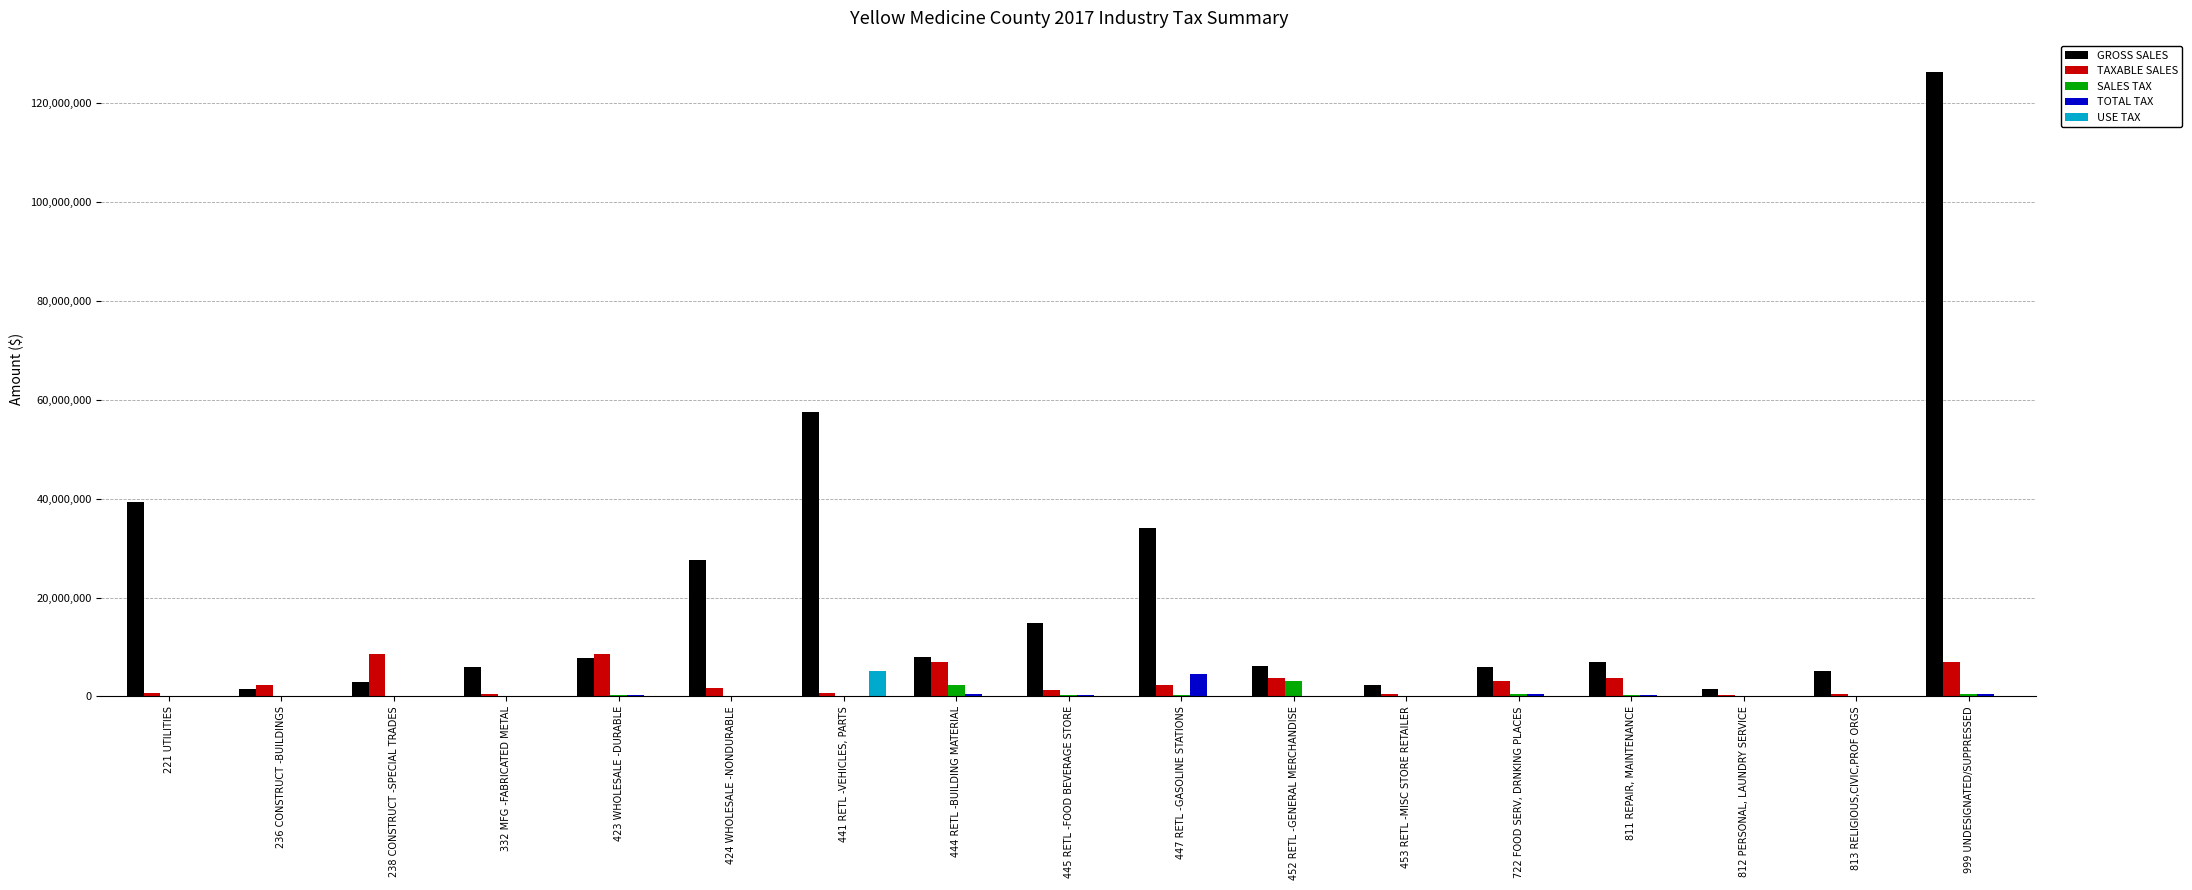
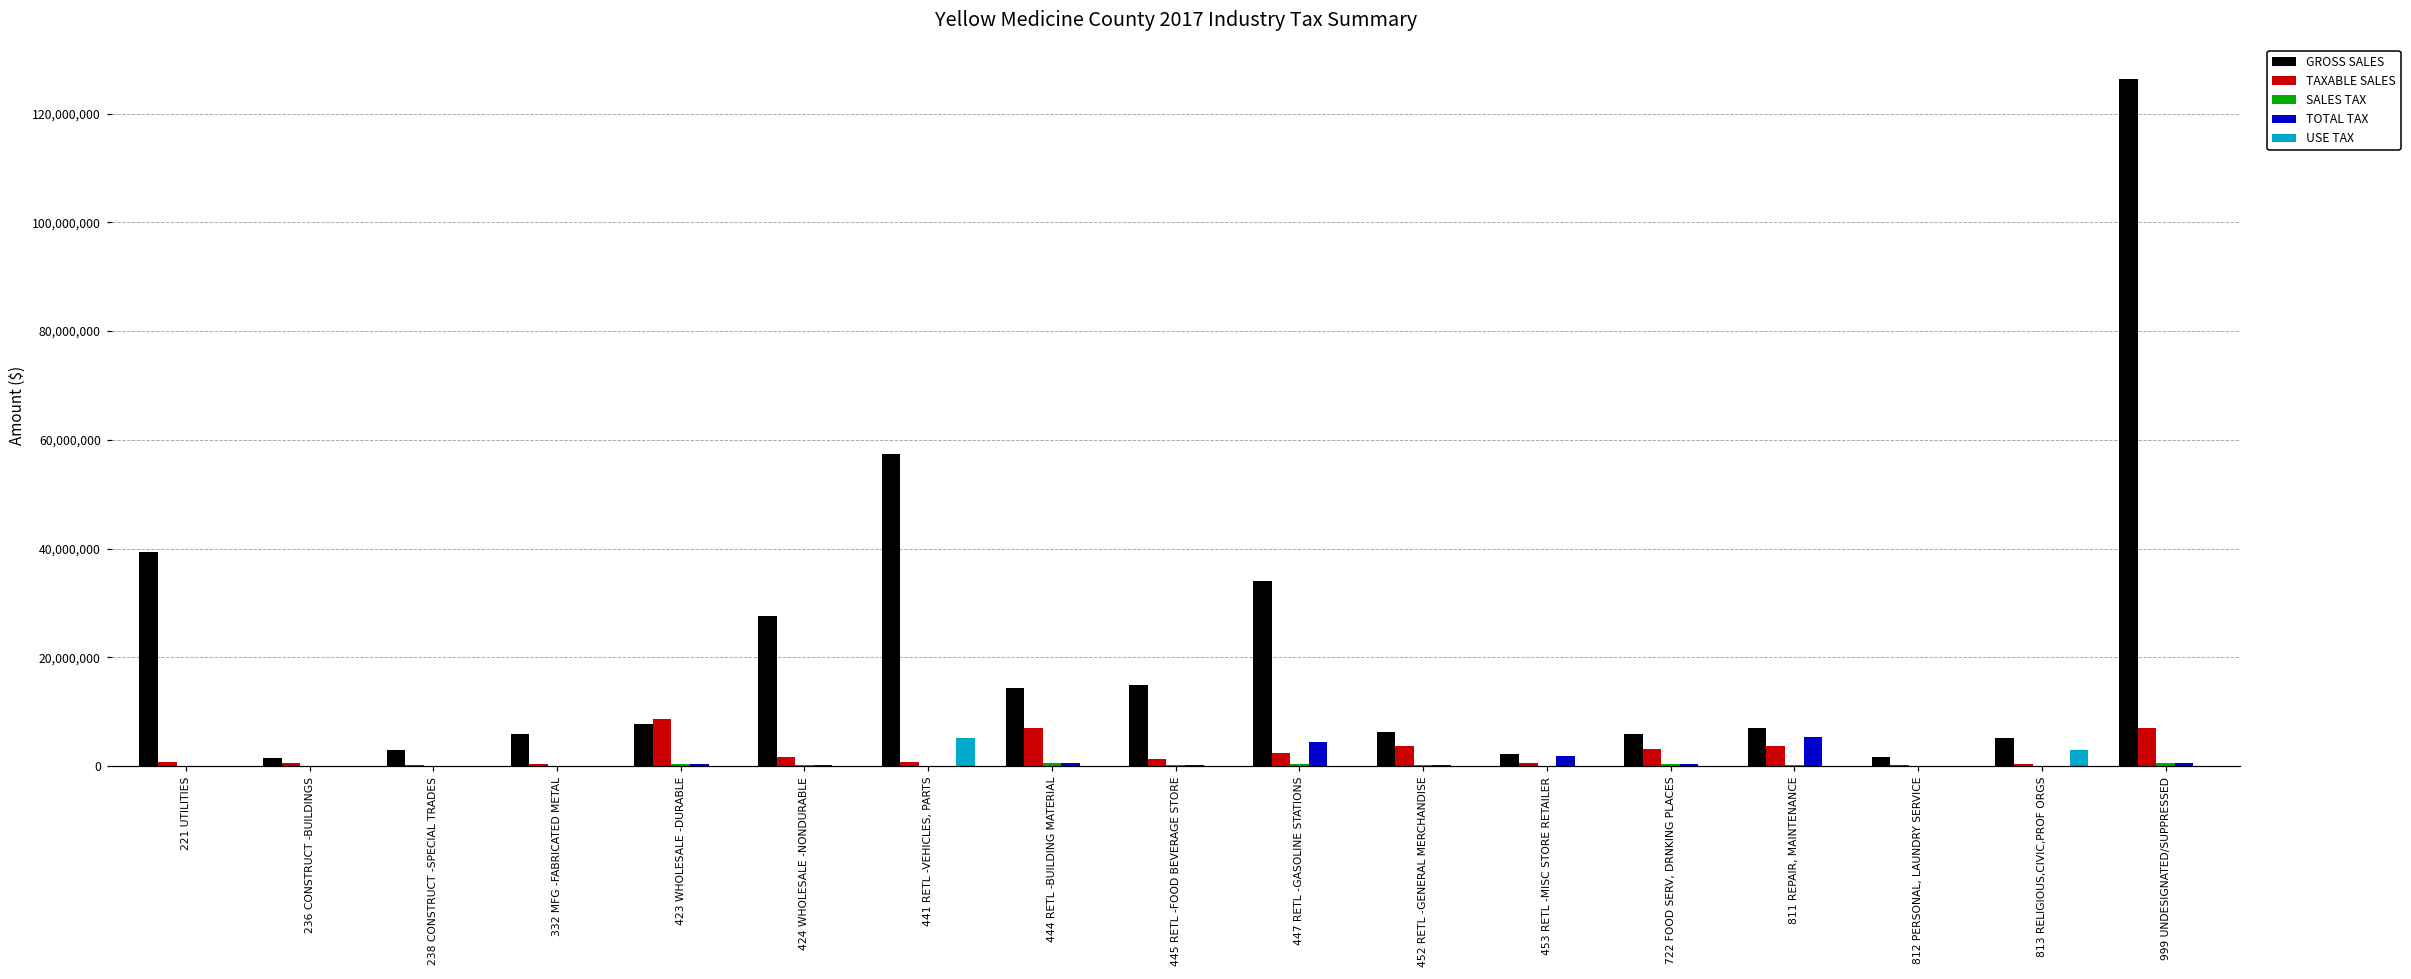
TAXABLE SALES, 236 CONSTRUCT -BUILDINGS: 2,000,000 -> 1,000,000
TAXABLE SALES, 238 CONSTRUCT -SPECIAL TRADES: 9,000,000 -> 0
GROSS SALES, 444 RETL -BUILDING MATERIAL: 8,000,000 -> 14,000,000
SALES TAX, 444 RETL -BUILDING MATERIAL: 2,000,000 -> 0
SALES TAX, 452 RETL -GENERAL MERCHANDISE: 3,000,000 -> 0
TOTAL TAX, 453 RETL -MISC STORE RETAILER: 0 -> 2,000,000
TOTAL TAX, 811 REPAIR, MAINTENANCE: 0 -> 5,000,000
USE TAX, 813 RELIGIOUS,CIVIC,PROF ORGS: 0 -> 3,000,000
